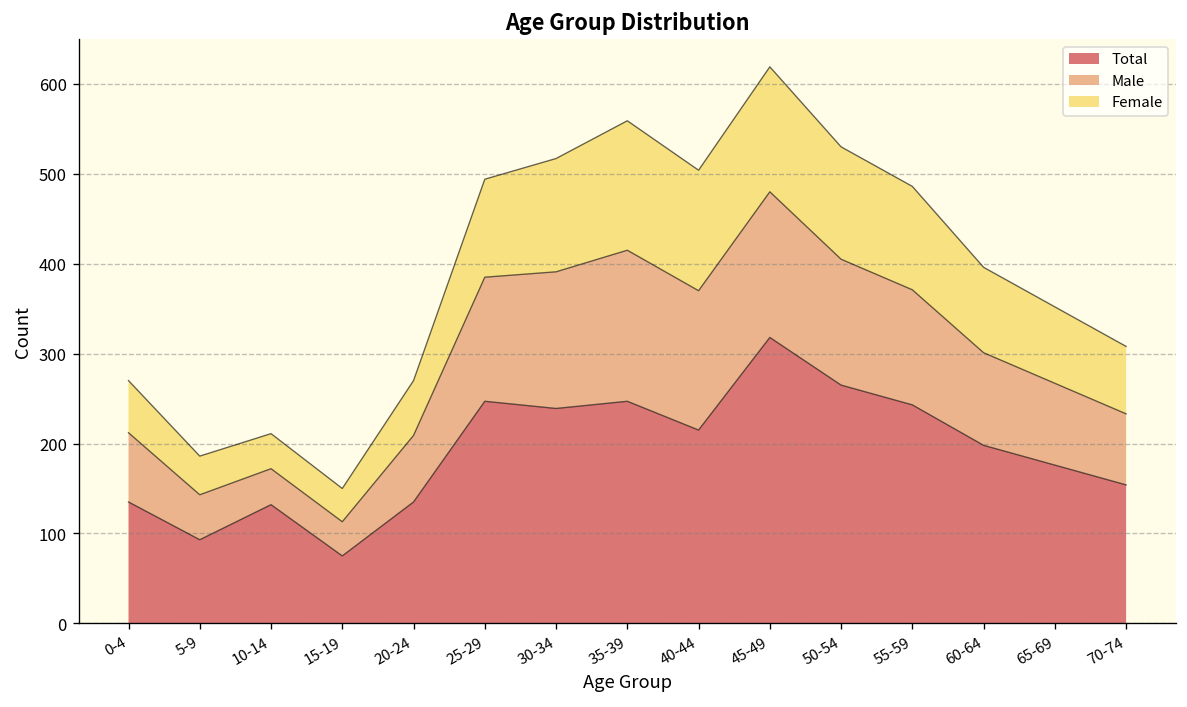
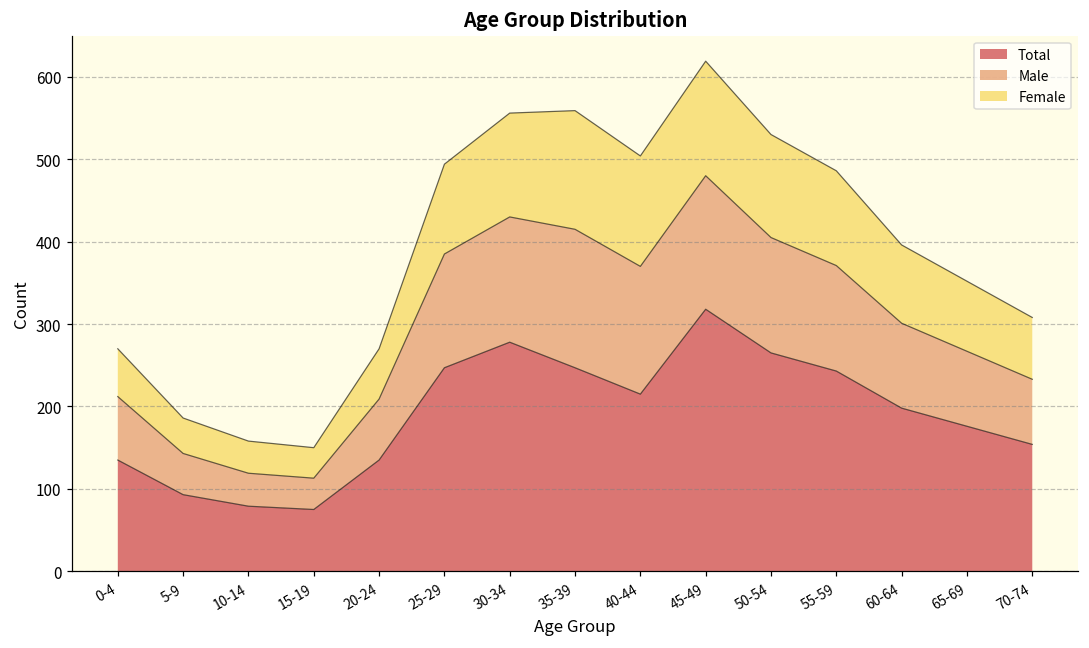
Total, 10-14: 130 -> 80
Total, 30-34: 240 -> 280
